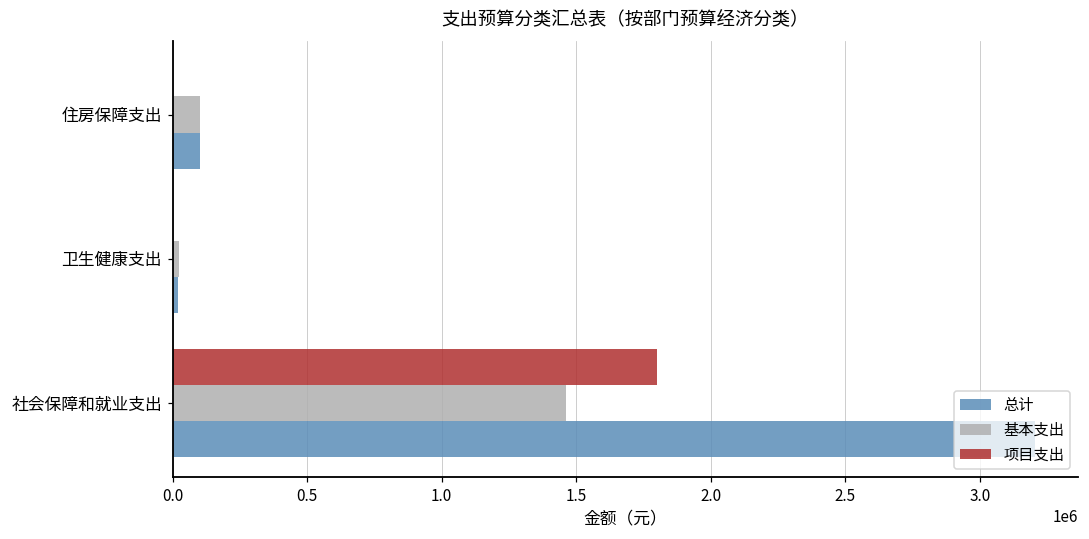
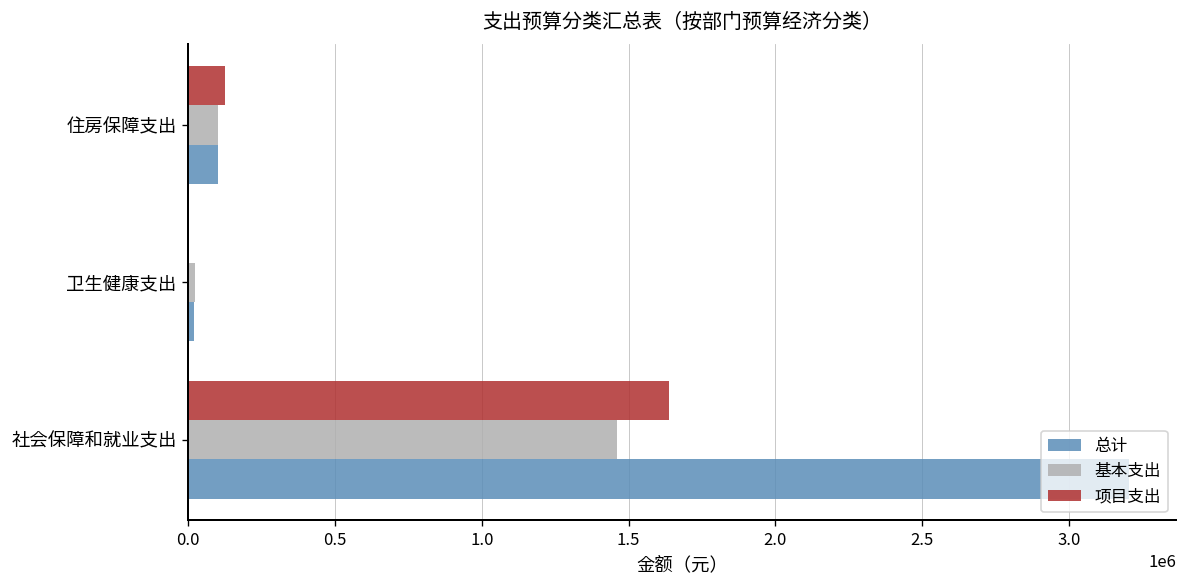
项目支出, 住房保障支出: 0 -> 130000
项目支出, 社会保障和就业支出: 1800000 -> 1640000
